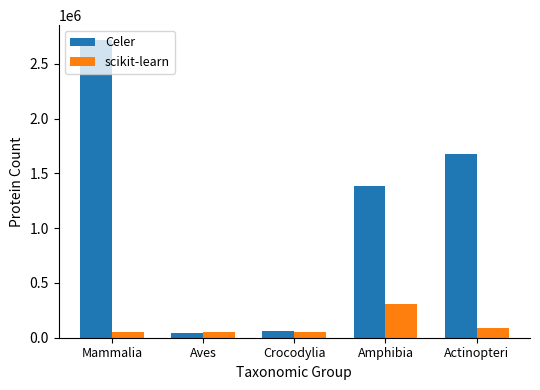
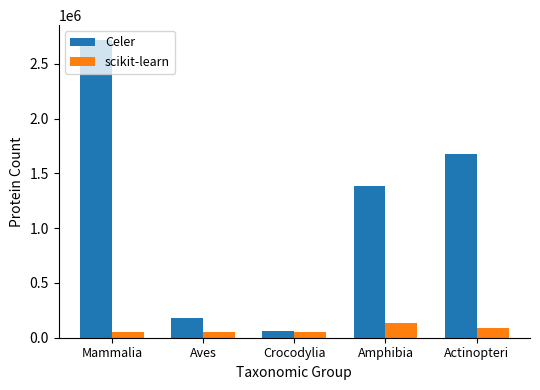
Celer, Aves: 40000 -> 180000
scikit-learn, Amphibia: 310000 -> 140000
